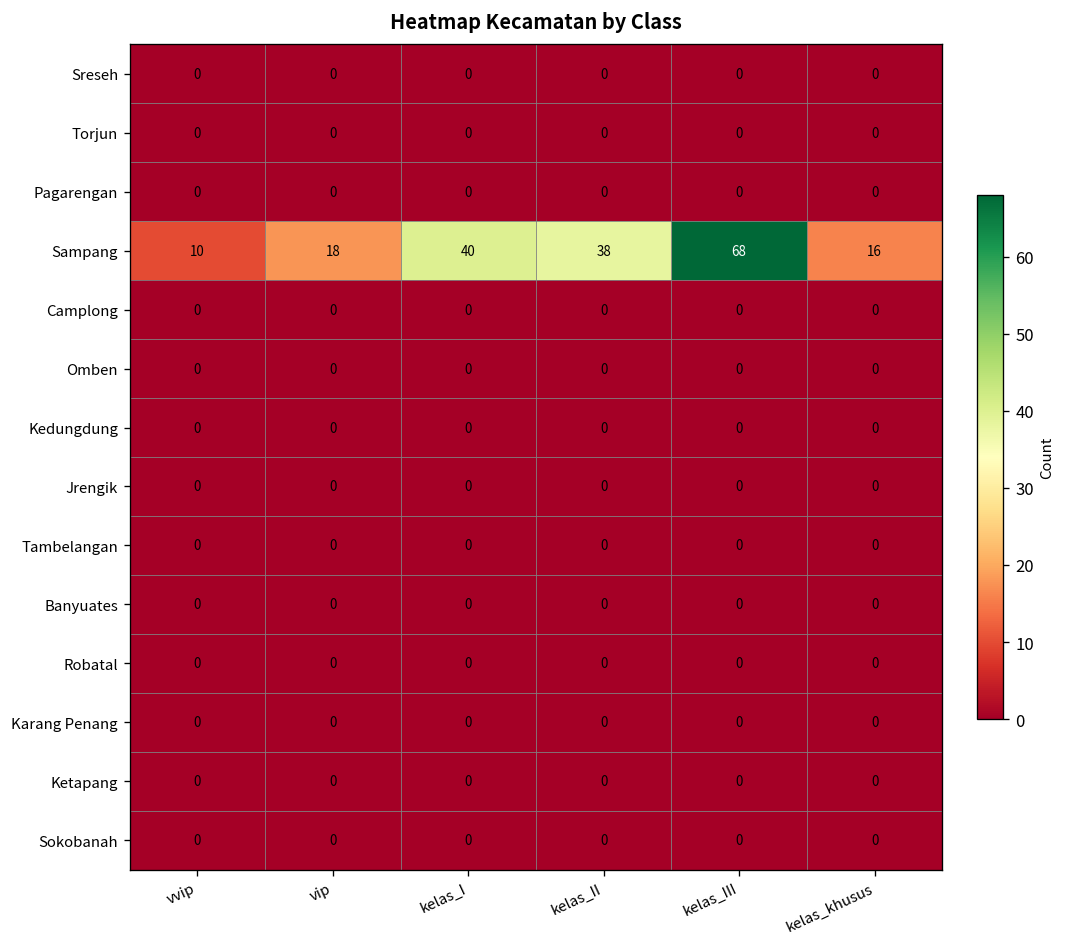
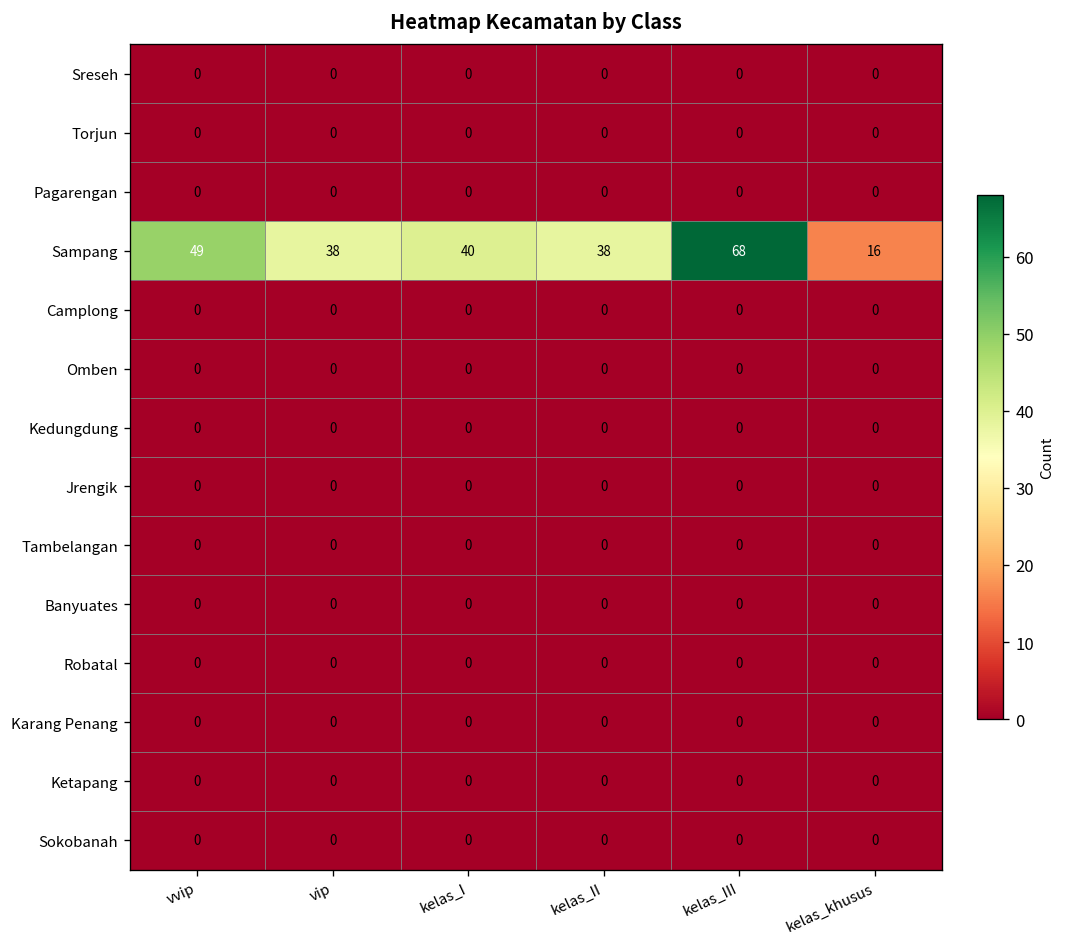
Sampang, vvip: 10 -> 49
Sampang, vip: 18 -> 38
